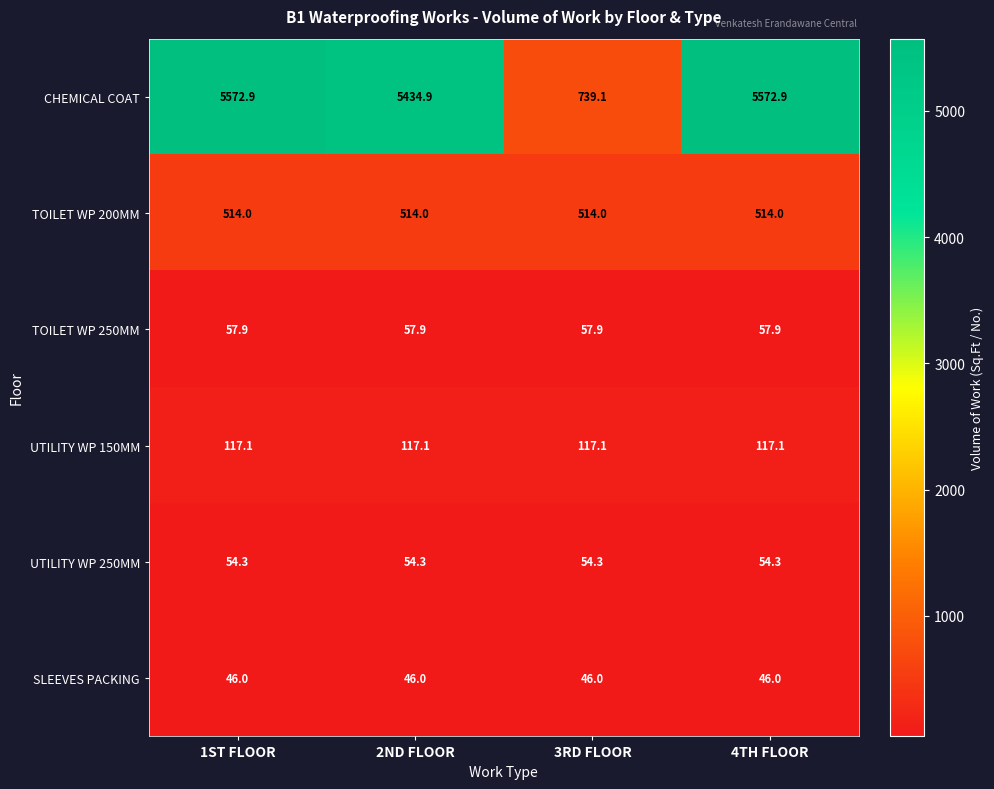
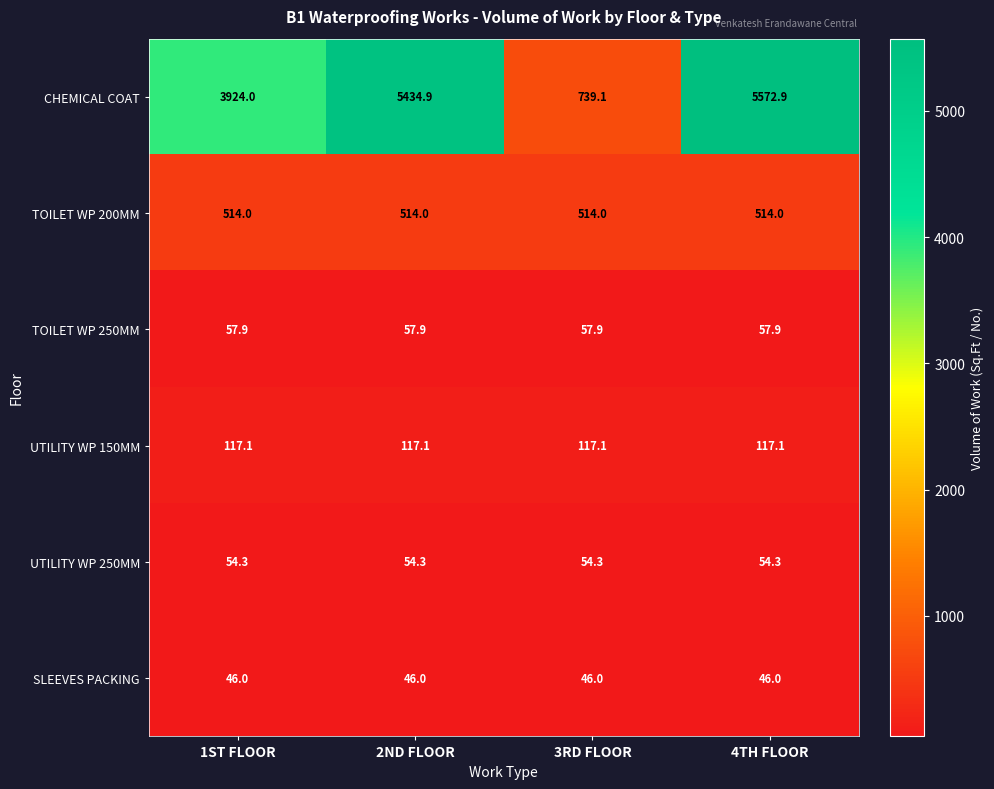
CHEMICAL COAT, 1ST FLOOR: 5572.9 -> 3924.0
